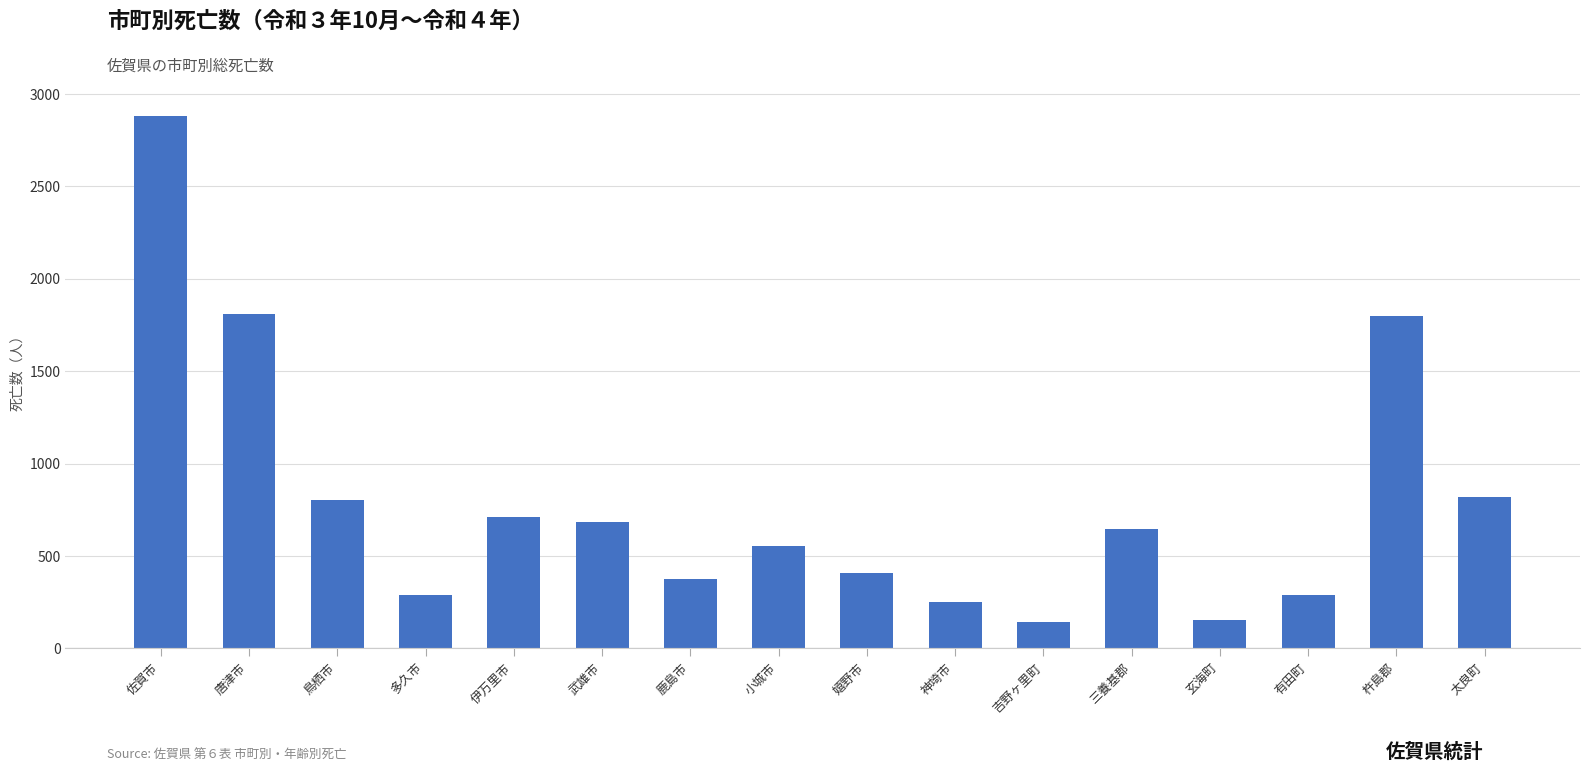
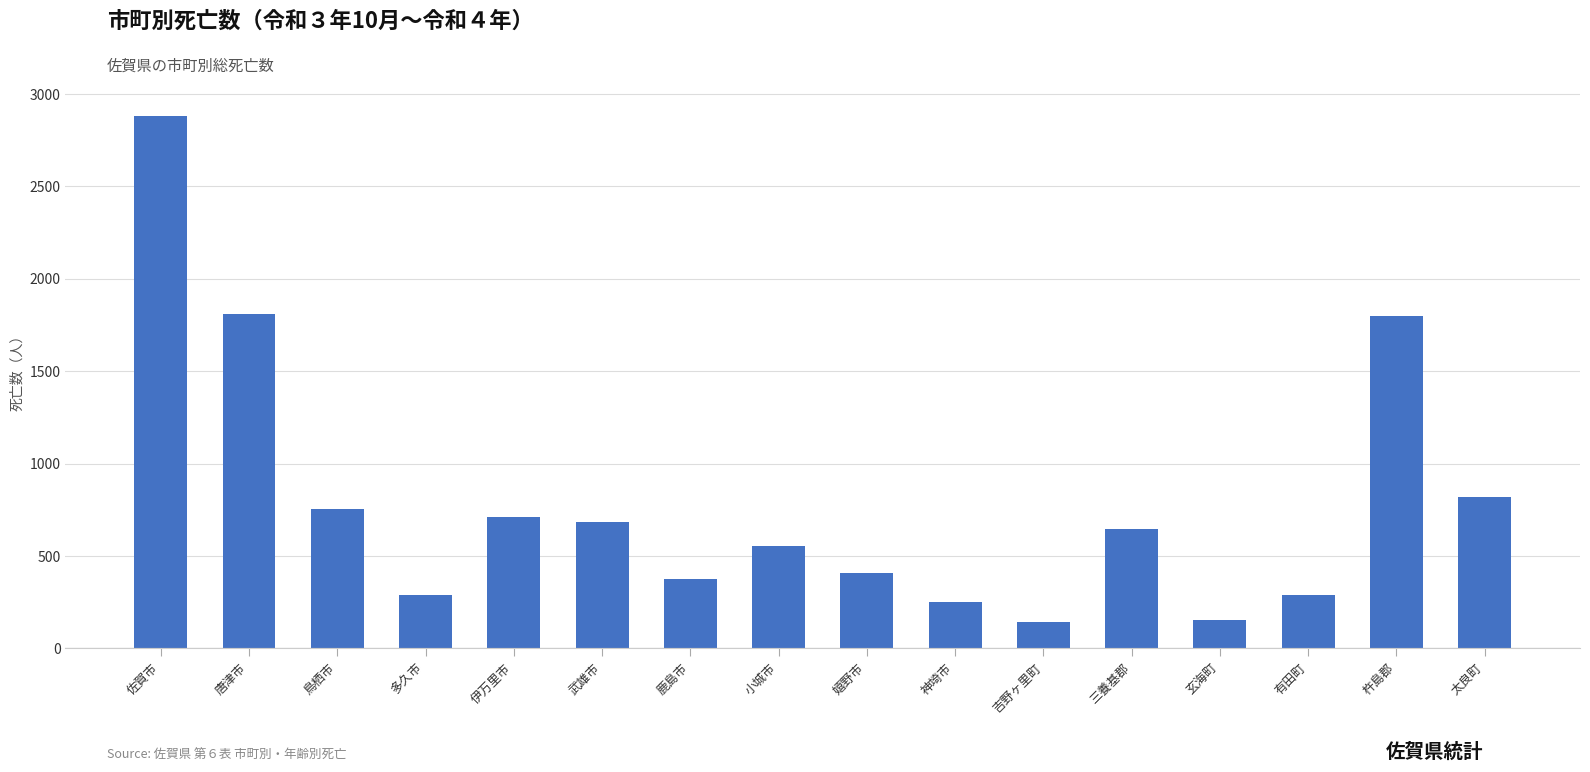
鳥栖市: 800 -> 750
